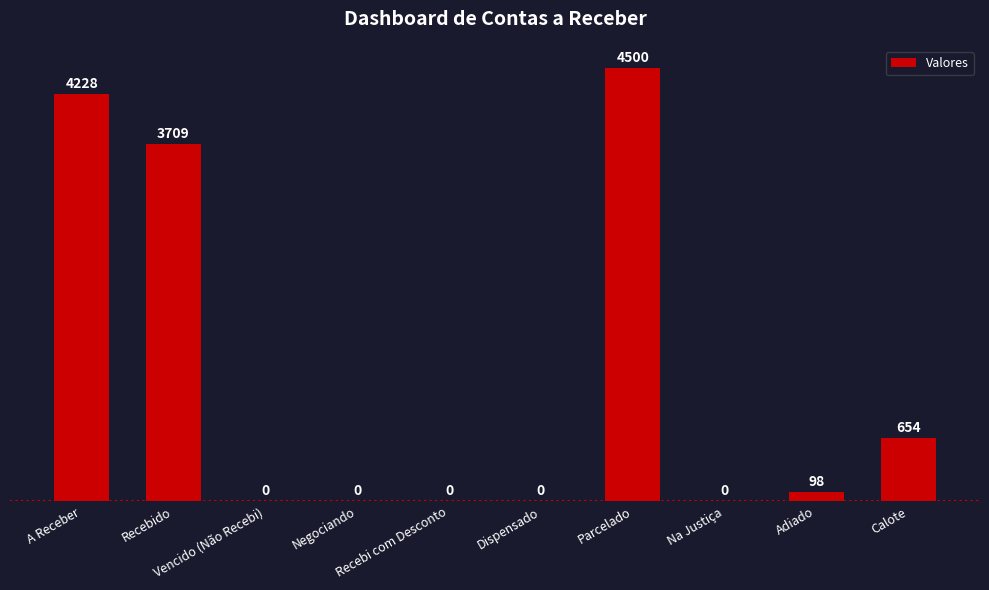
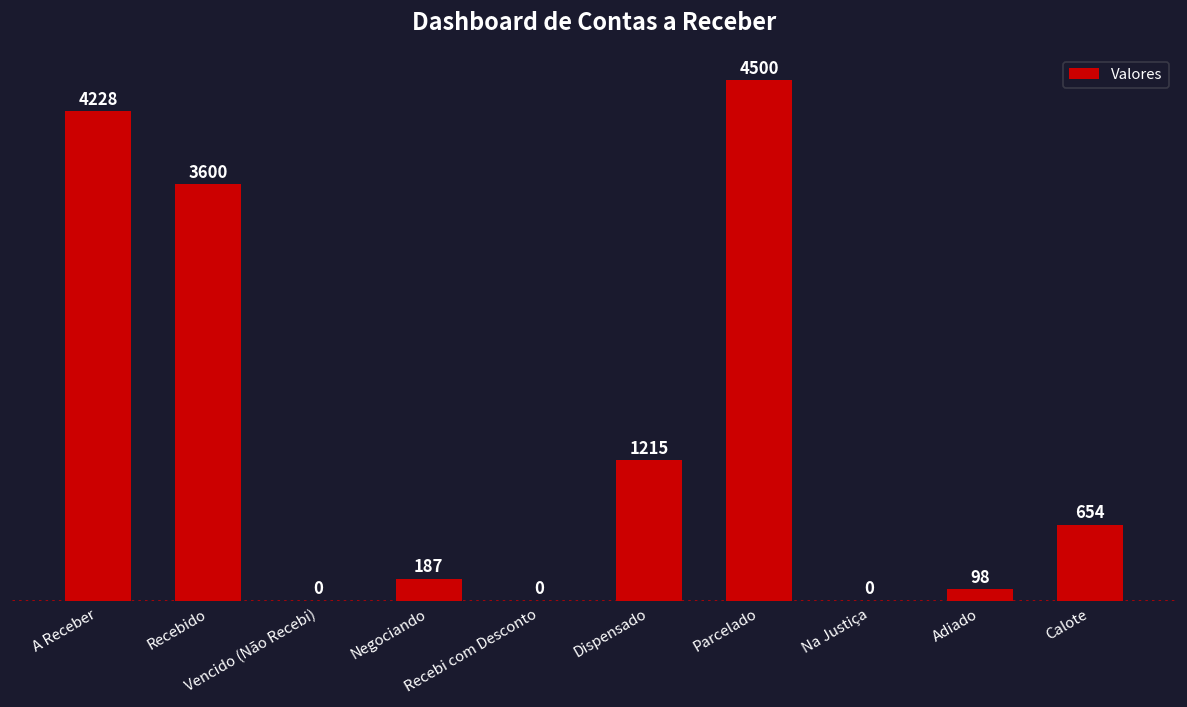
Recebido: 3709 -> 3600
Negociando: 0 -> 187
Dispensado: 0 -> 1215
